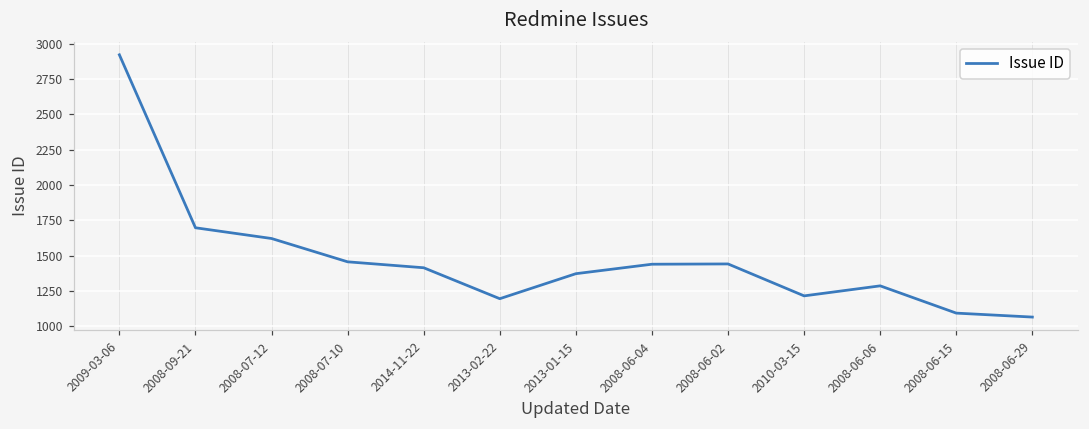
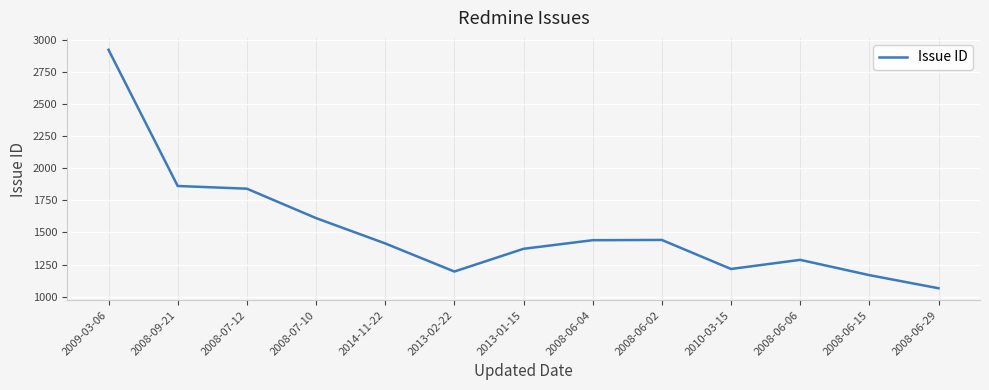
2008-09-21: 1700 -> 1860
2008-07-12: 1620 -> 1840
2008-07-10: 1460 -> 1610
2008-06-15: 1090 -> 1170
